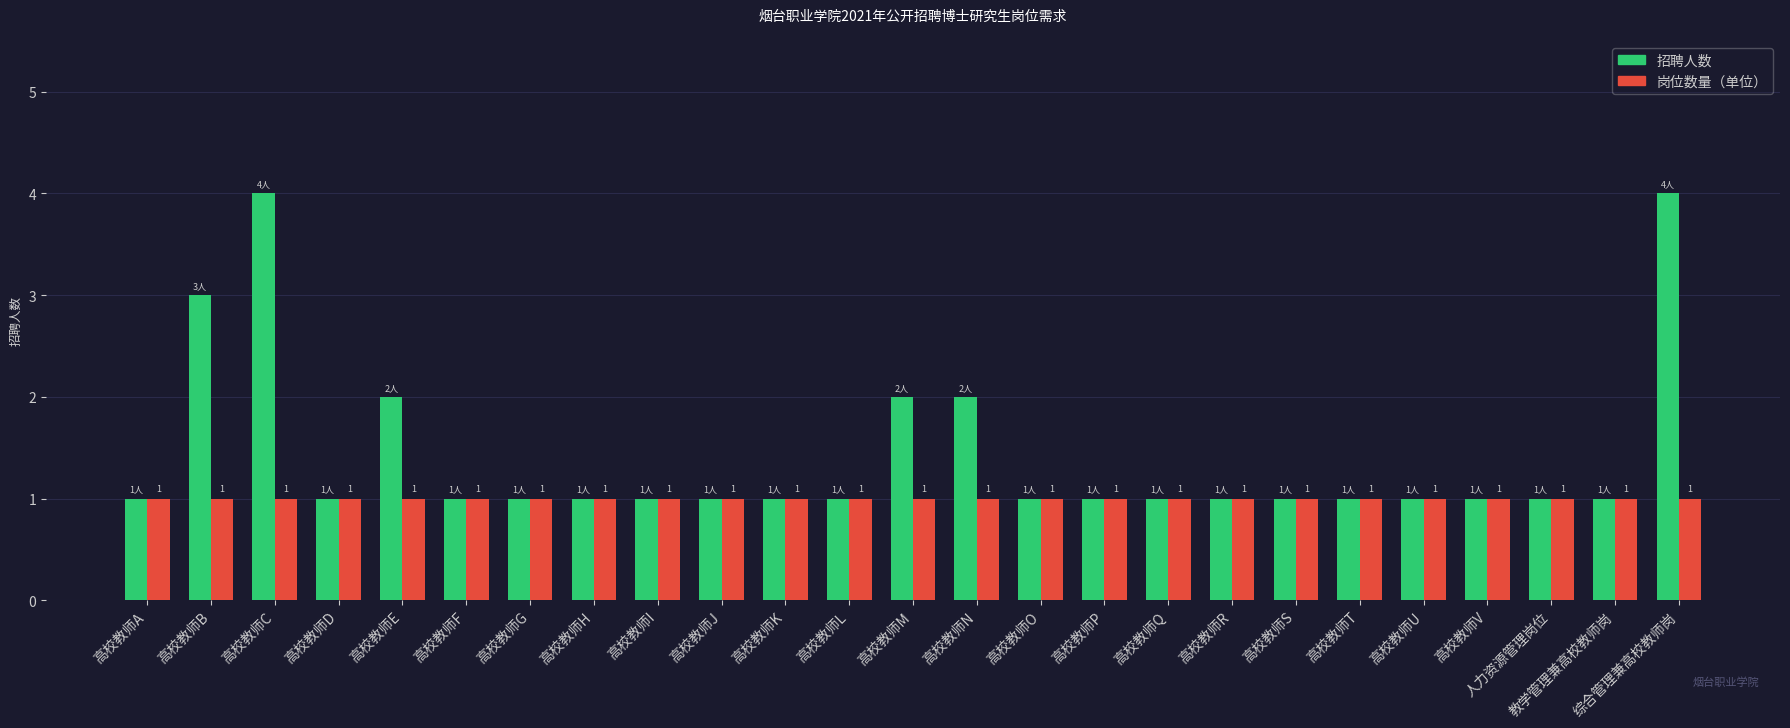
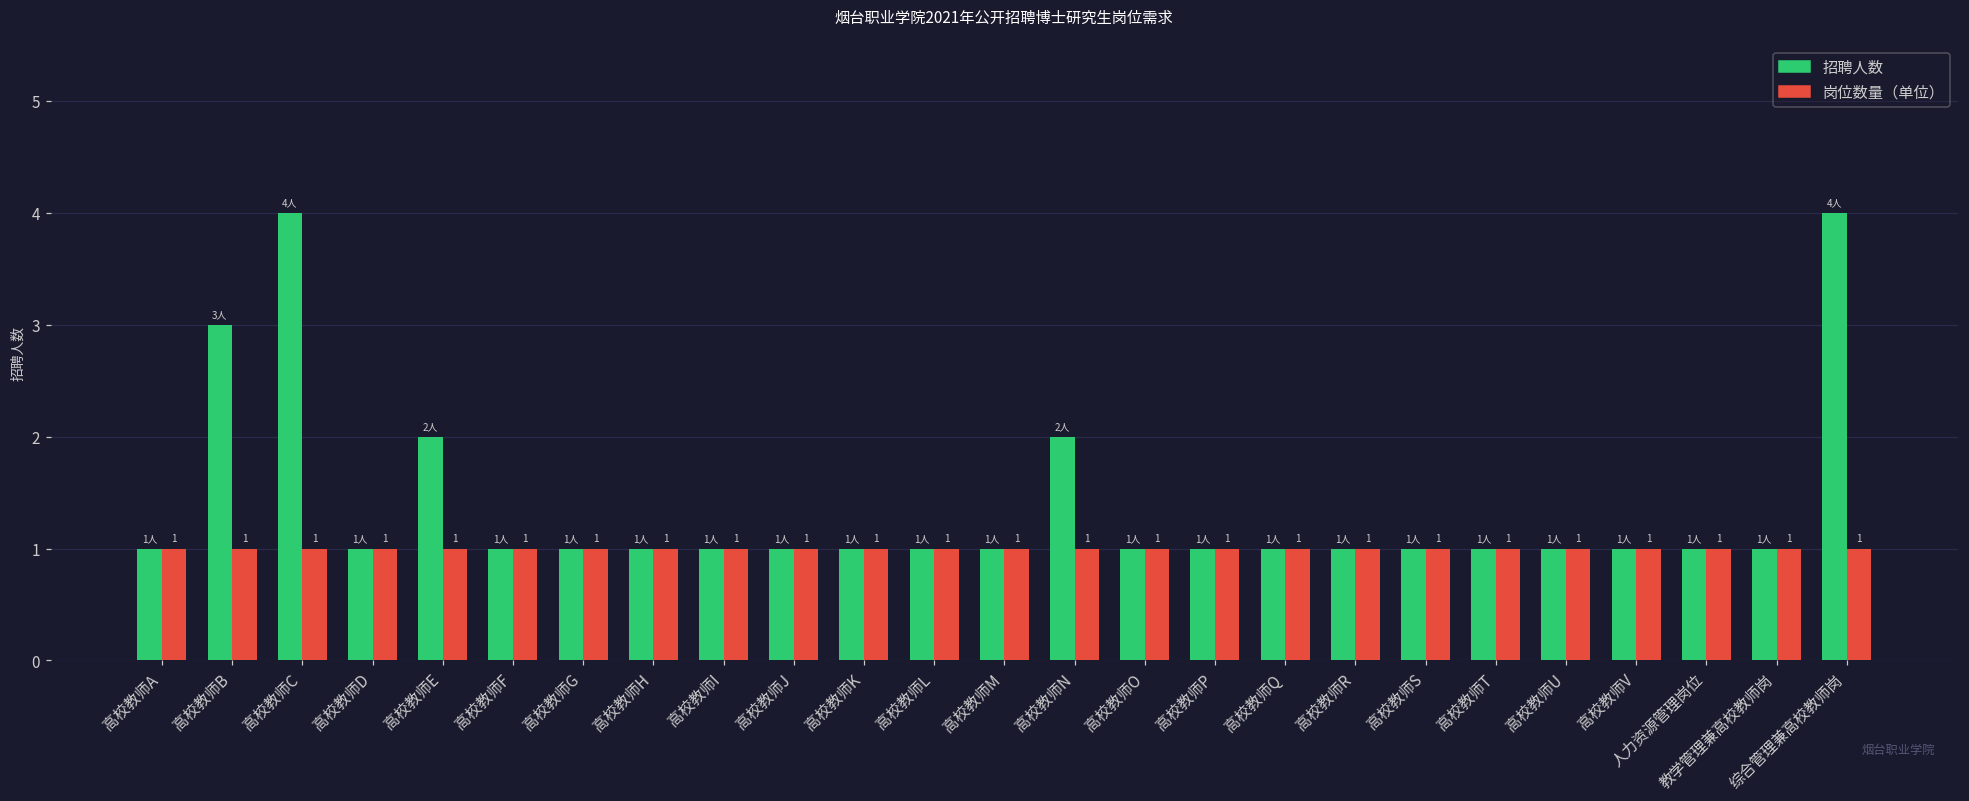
招聘人数, 高校教师M: 2人 -> 1人
